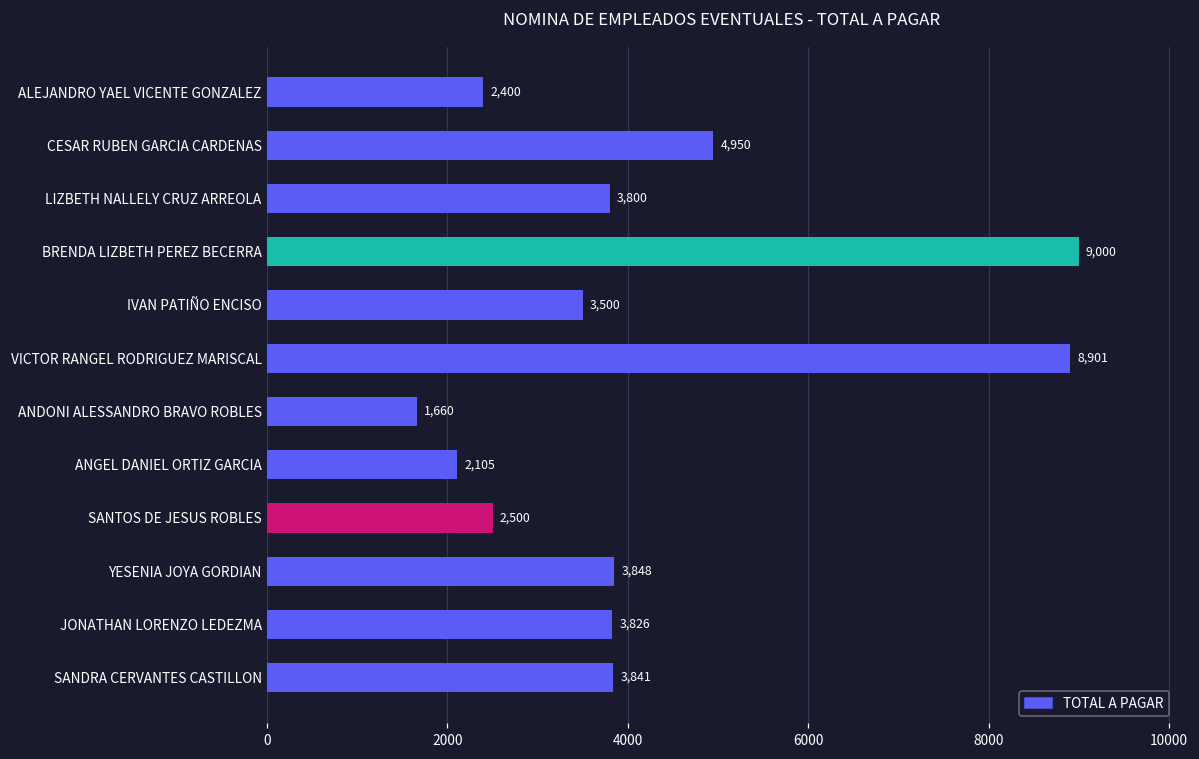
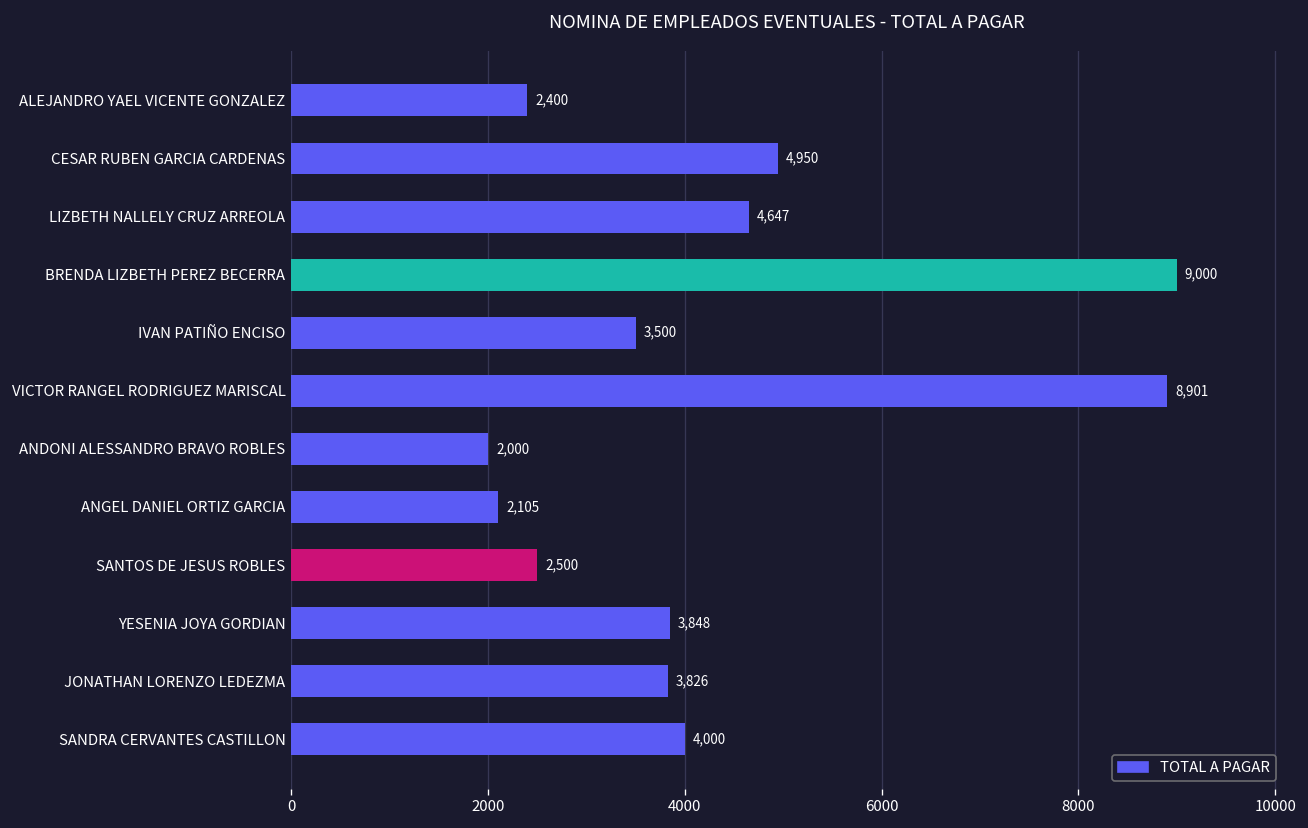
LIZBETH NALLELY CRUZ ARREOLA: 3,800 -> 4,647
ANDONI ALESSANDRO BRAVO ROBLES: 1,660 -> 2,000
SANDRA CERVANTES CASTILLON: 3,841 -> 4,000
